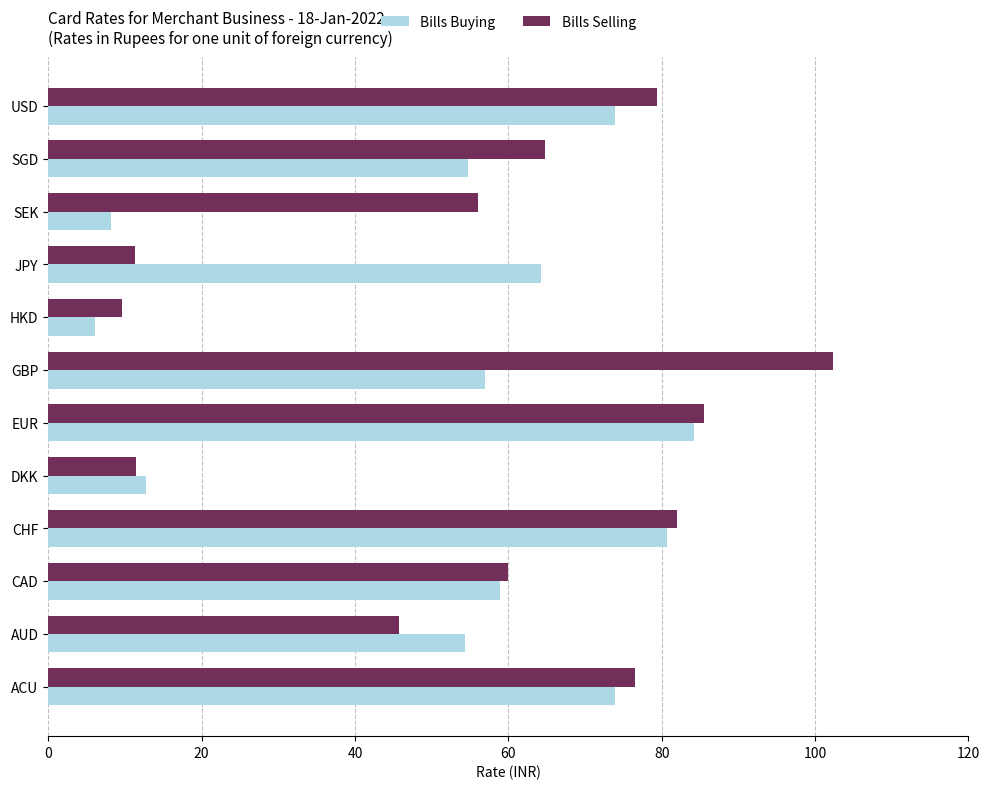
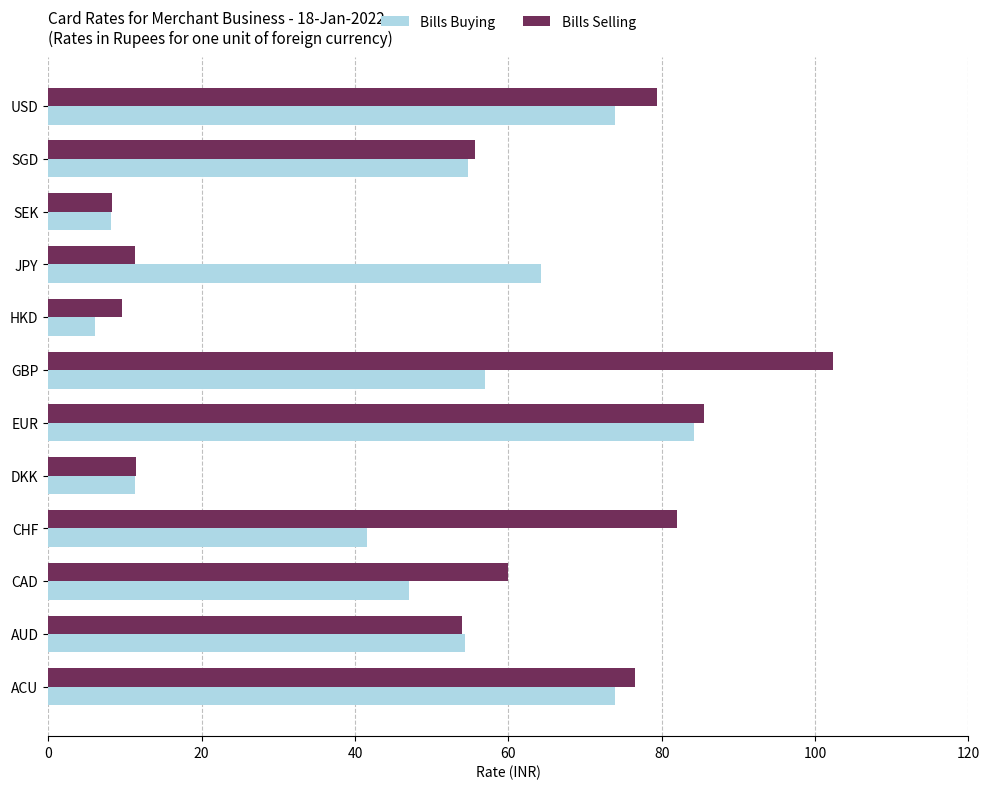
Bills Selling, SGD: 65 -> 56
Bills Selling, SEK: 56 -> 8
Bills Buying, DKK: 13 -> 11
Bills Buying, CHF: 81 -> 42
Bills Buying, CAD: 59 -> 47
Bills Selling, AUD: 46 -> 54
